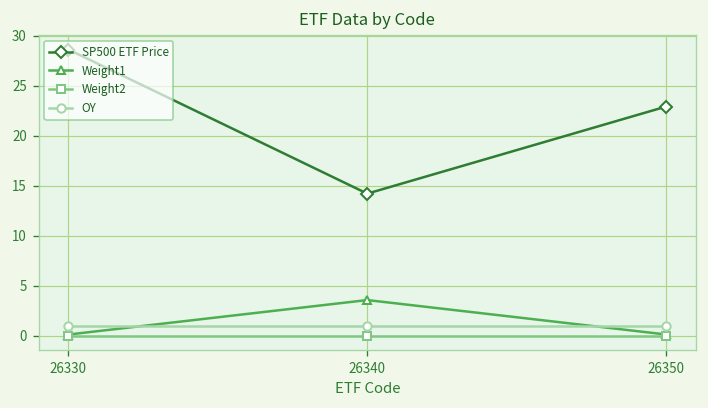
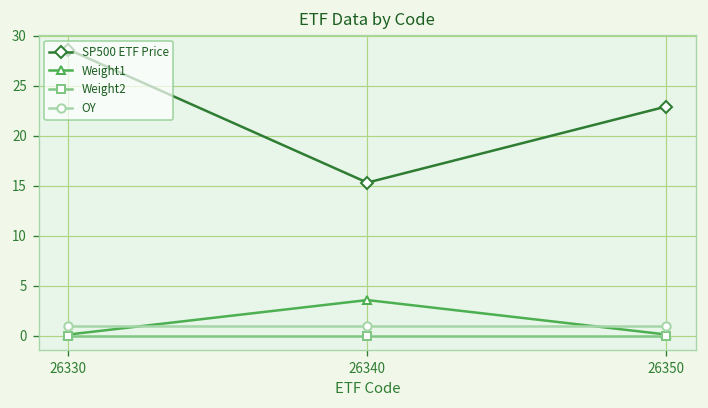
SP500 ETF Price, 26340: 14 -> 15
